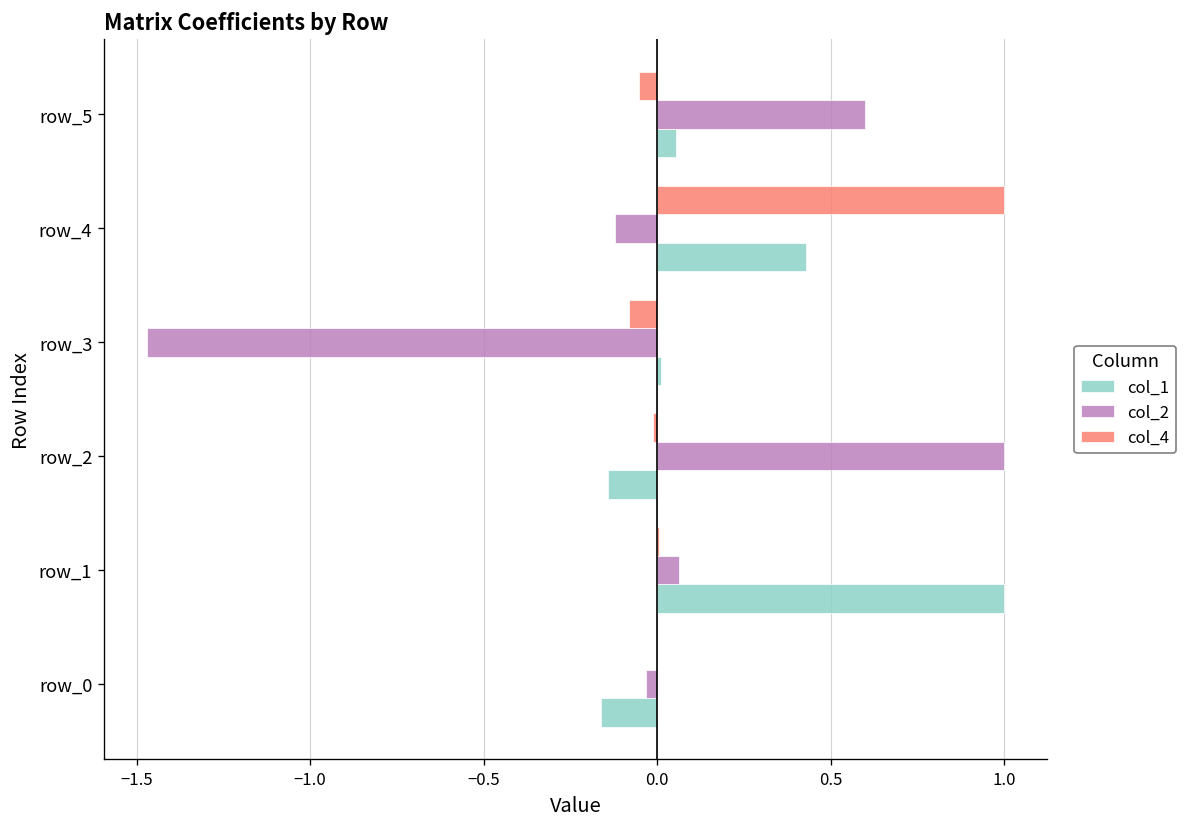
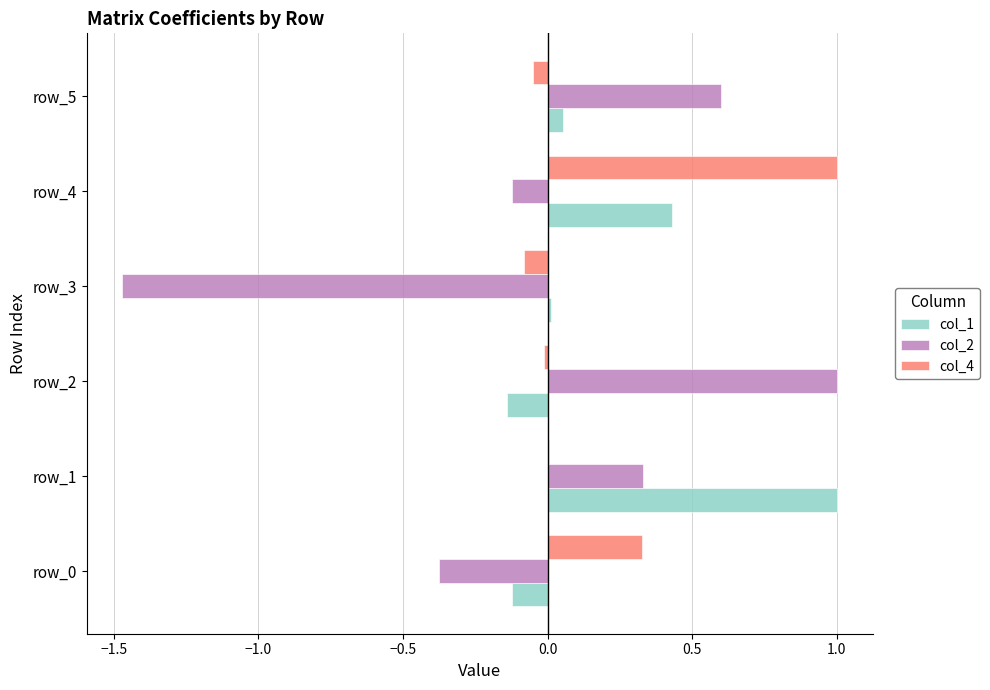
col_2, row_1: 0.06 -> 0.33
col_4, row_0: 0.00 -> 0.33
col_2, row_0: -0.03 -> -0.37
col_1, row_0: -0.16 -> -0.12
